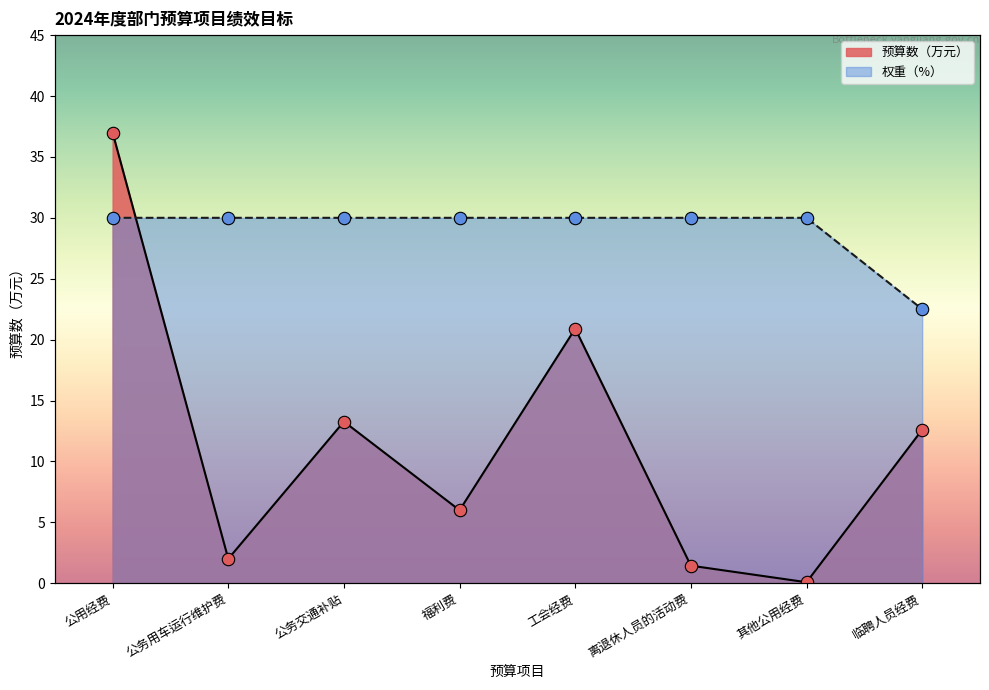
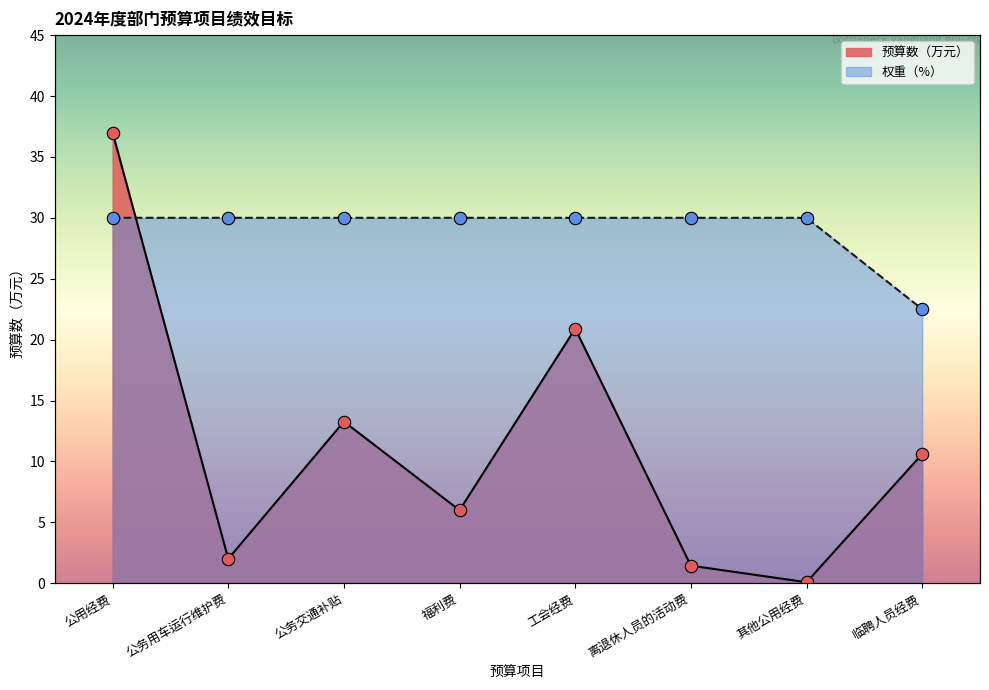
预算数（万元）, 临聘人员经费: 12.6 -> 10.6
